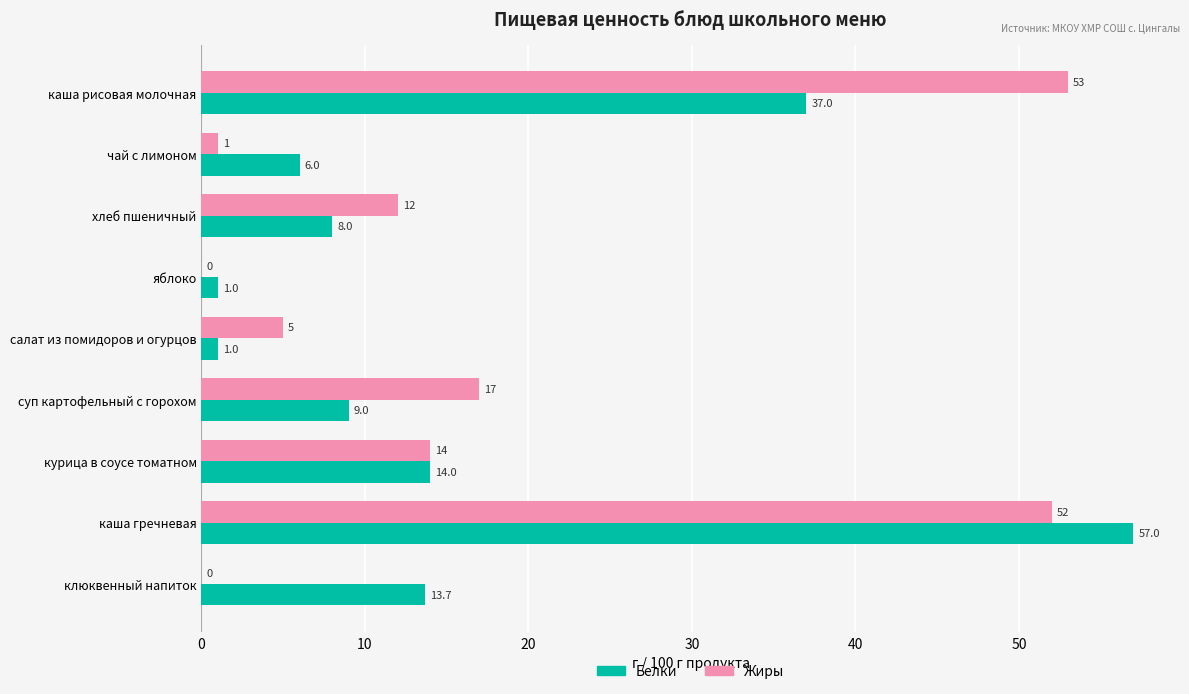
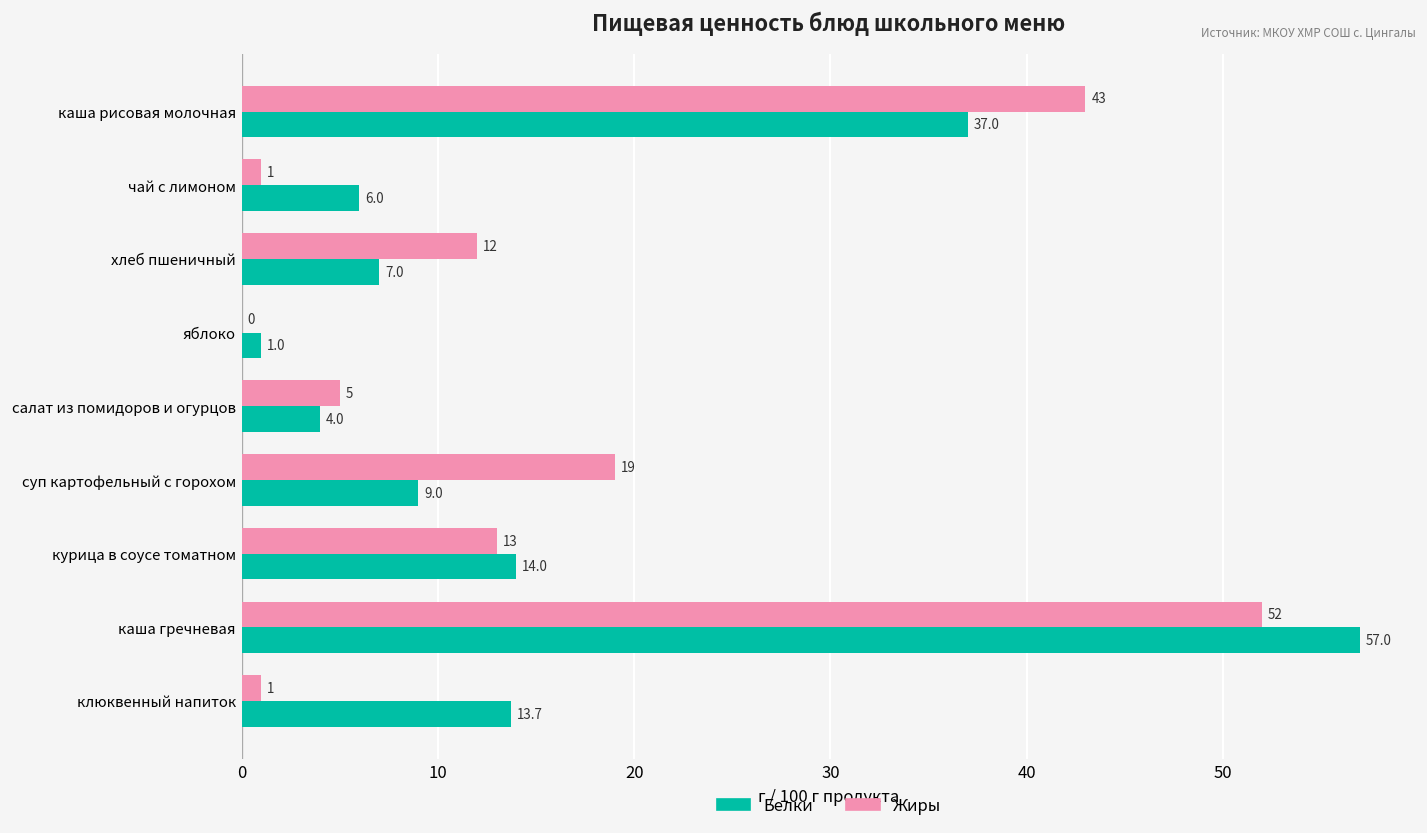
Жиры, каша рисовая молочная: 53 -> 43
Белки, хлеб пшеничный: 8.0 -> 7.0
Белки, салат из помидоров и огурцов: 1.0 -> 4.0
Жиры, суп картофельный с горохом: 17 -> 19
Жиры, курица в соусе томатном: 14 -> 13
Жиры, клюквенный напиток: 0 -> 1
